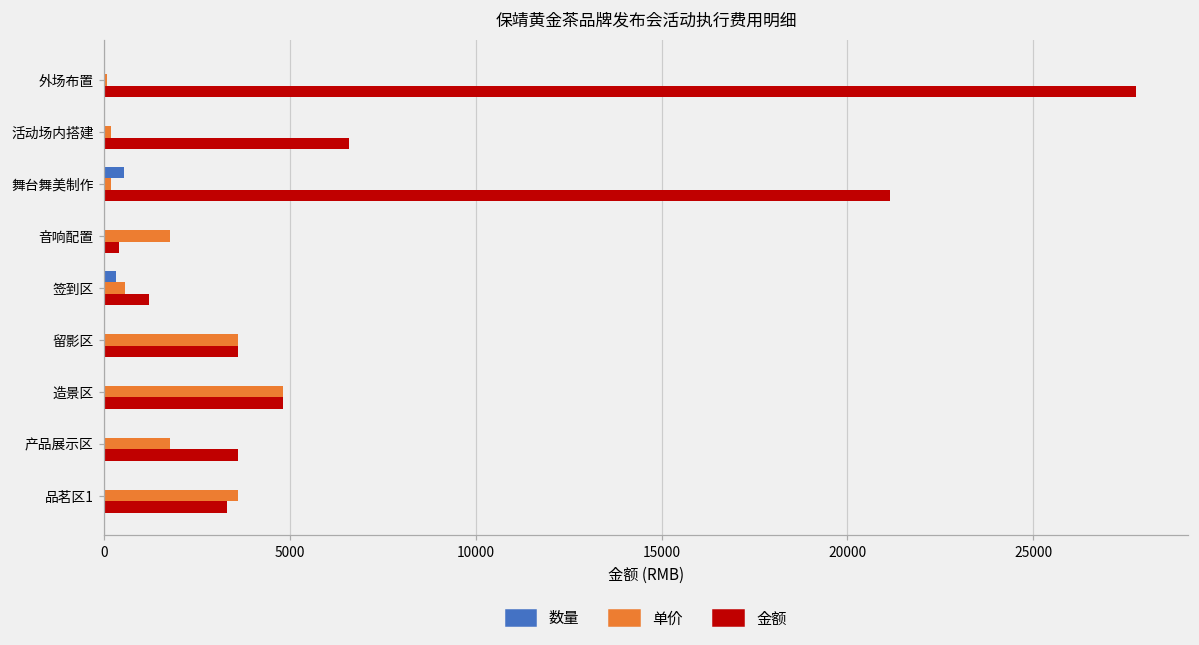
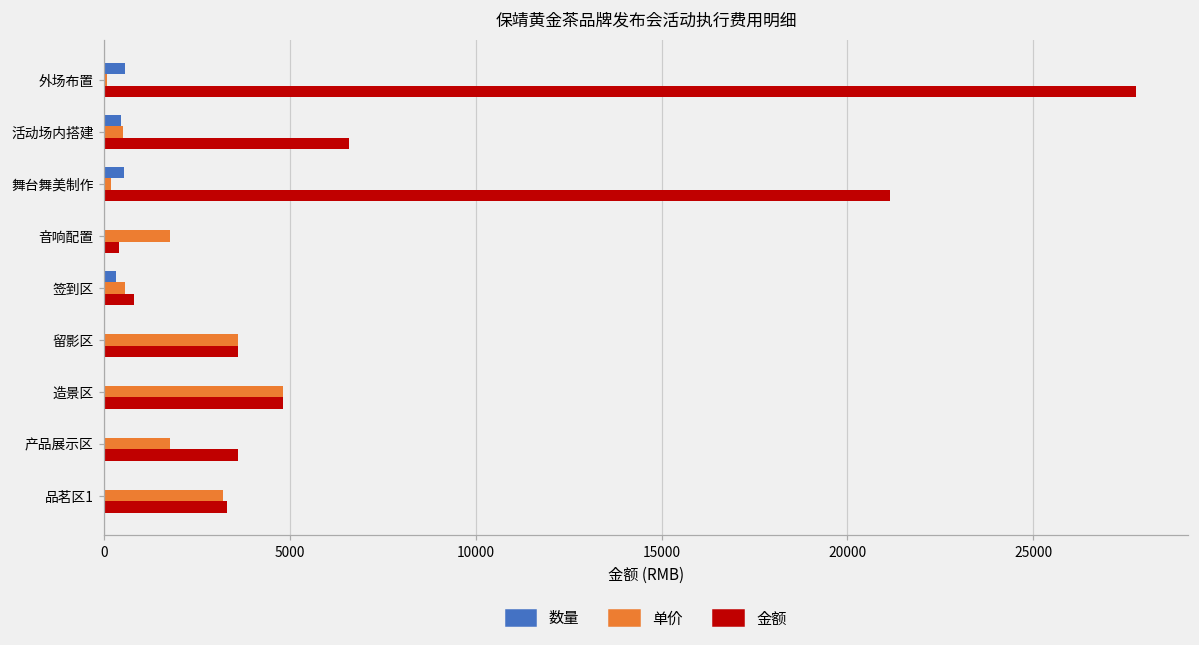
数量, 外场布置: 0 -> 600
数量, 活动场内搭建: 0 -> 400
单价, 活动场内搭建: 200 -> 500
金额, 签到区: 1200 -> 800
单价, 品茗区1: 3600 -> 3200
